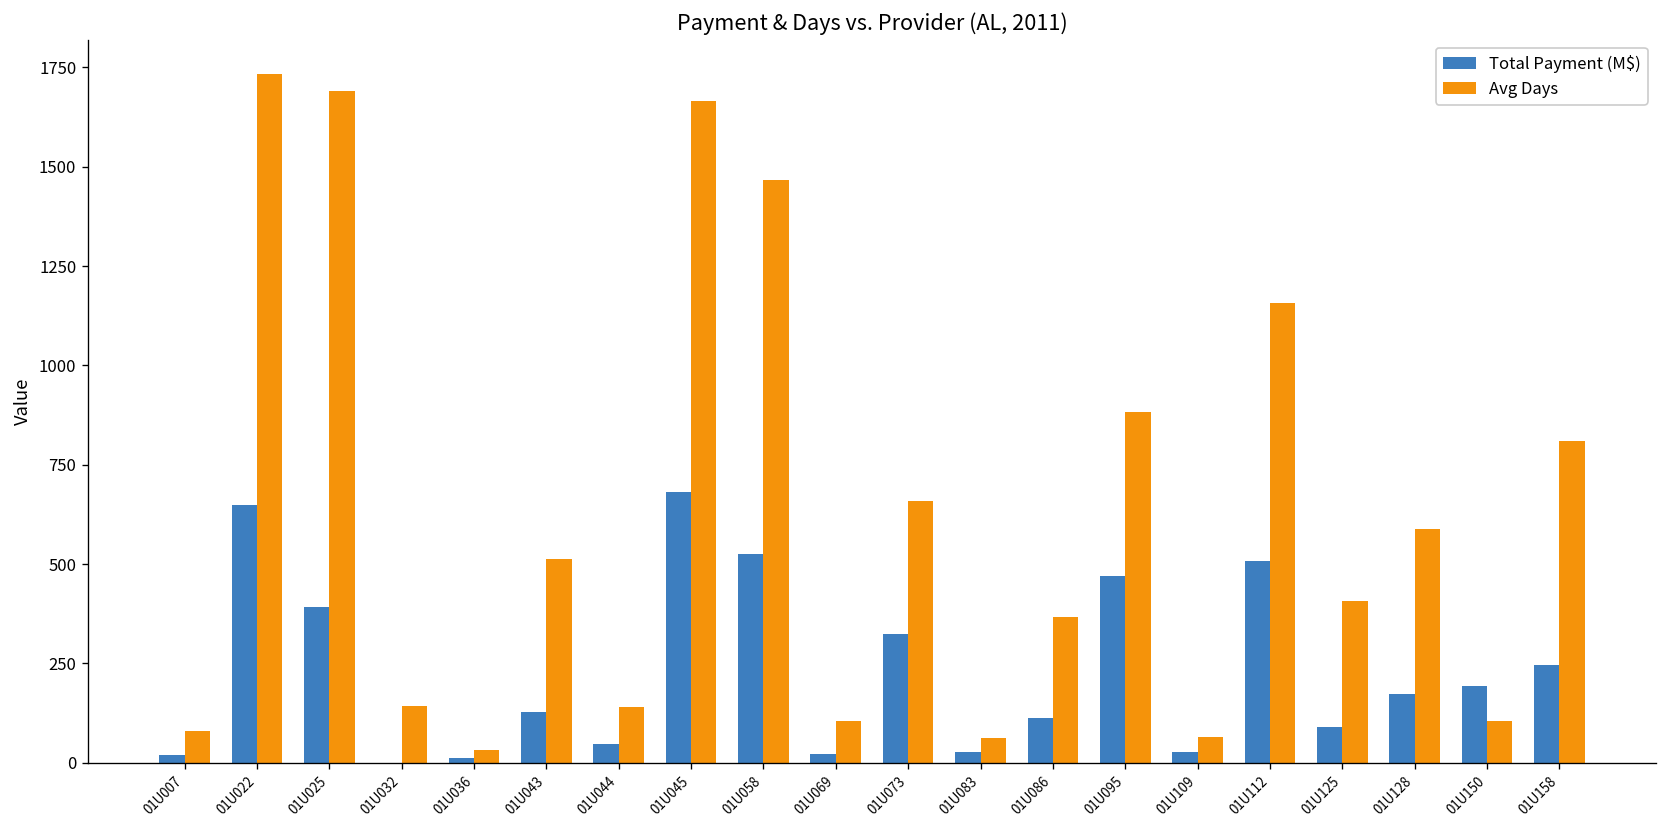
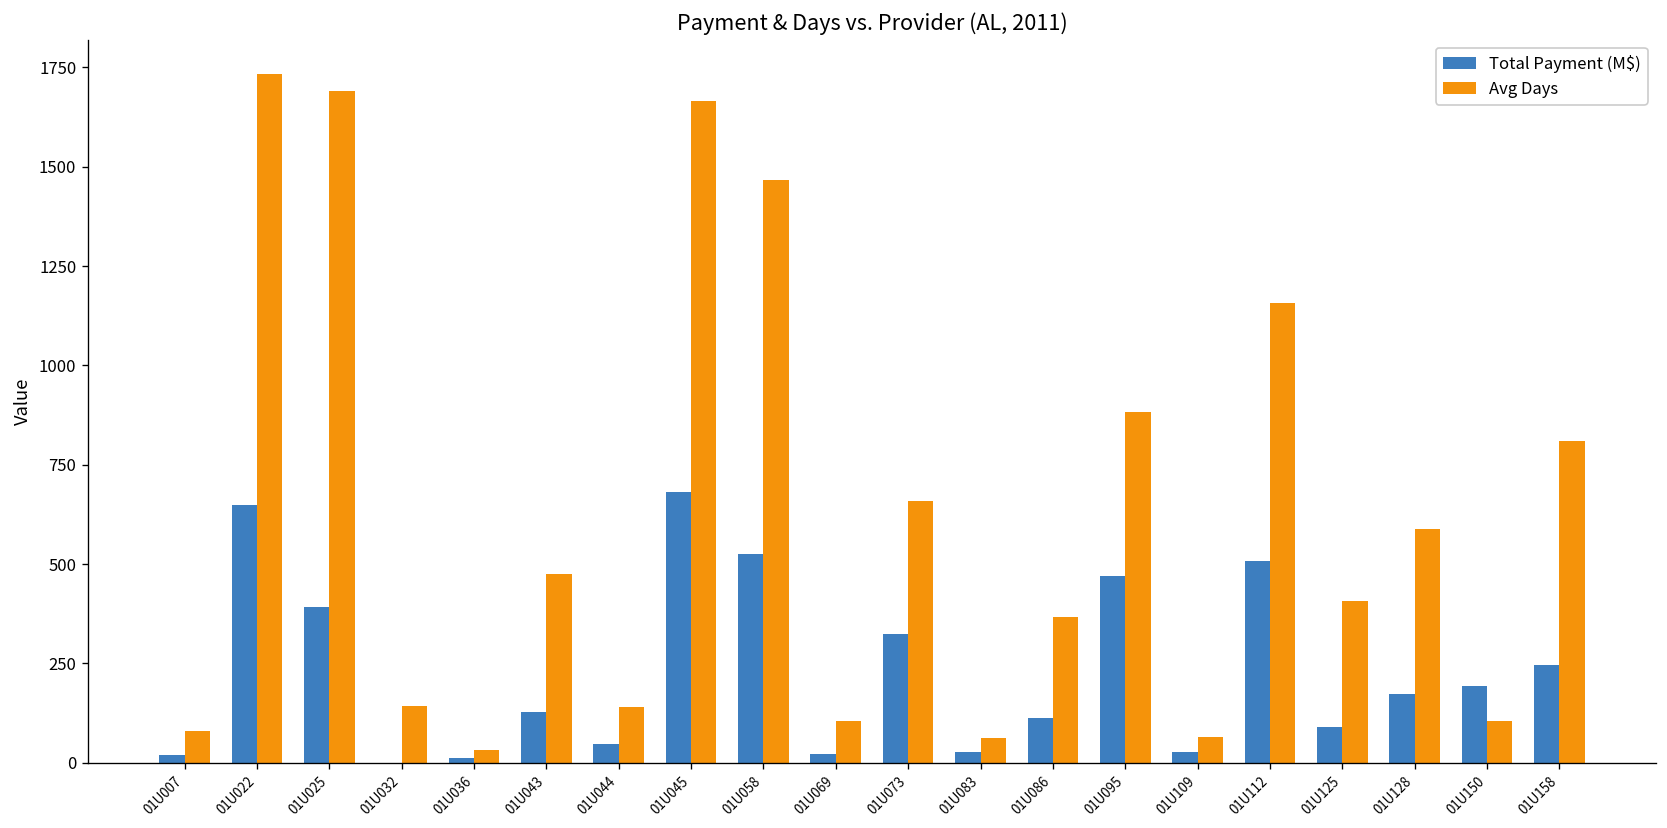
Avg Days, 01U043: 510 -> 470
